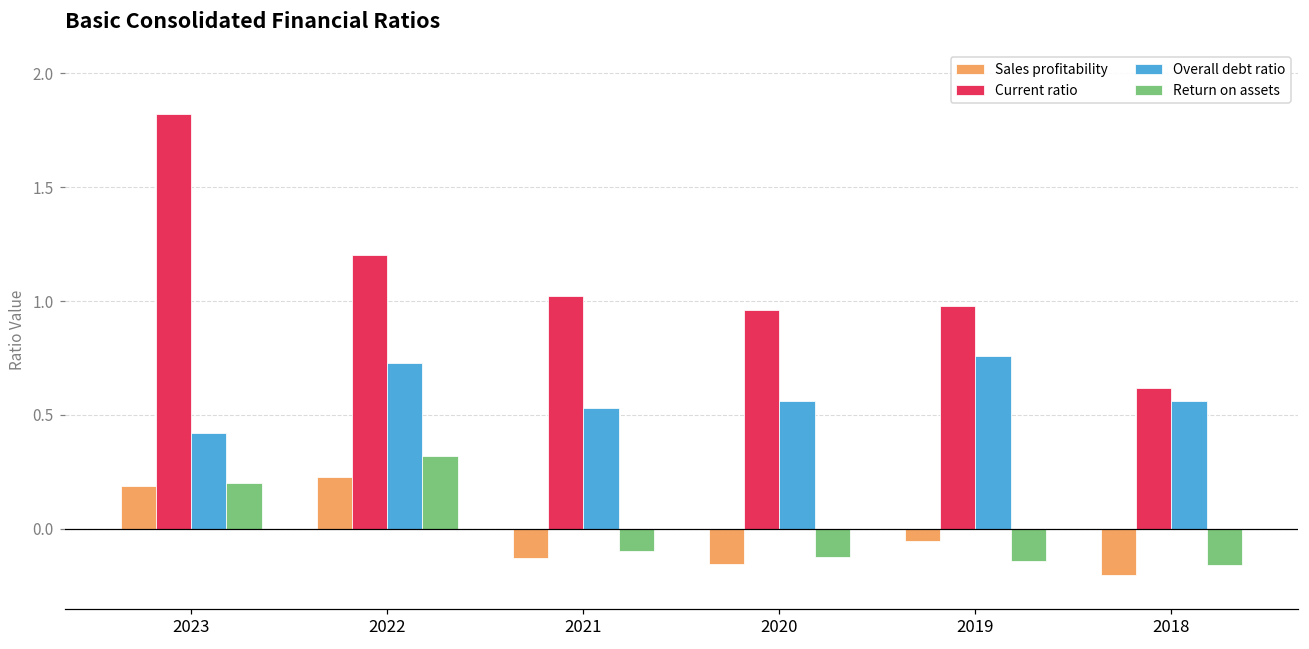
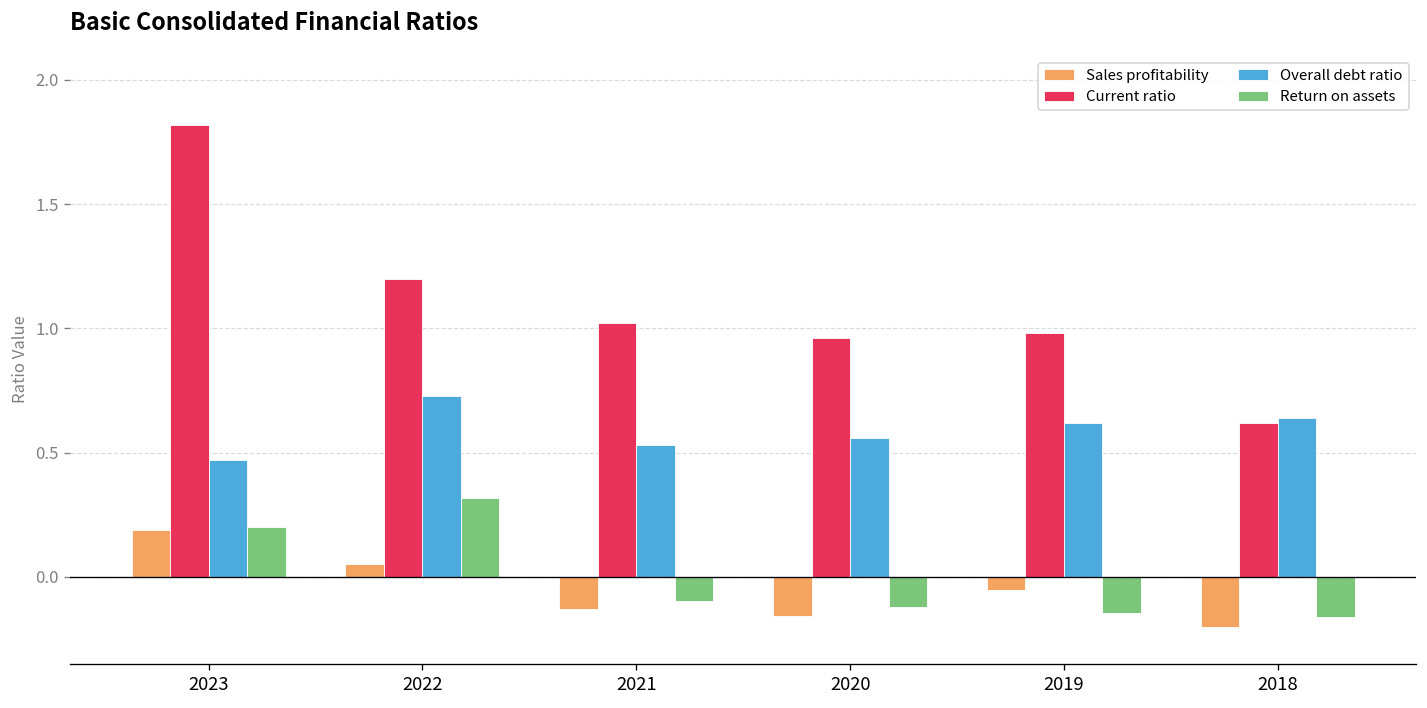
Overall debt ratio, 2023: 0.42 -> 0.47
Sales profitability, 2022: 0.23 -> 0.05
Overall debt ratio, 2019: 0.76 -> 0.62
Overall debt ratio, 2018: 0.56 -> 0.64
